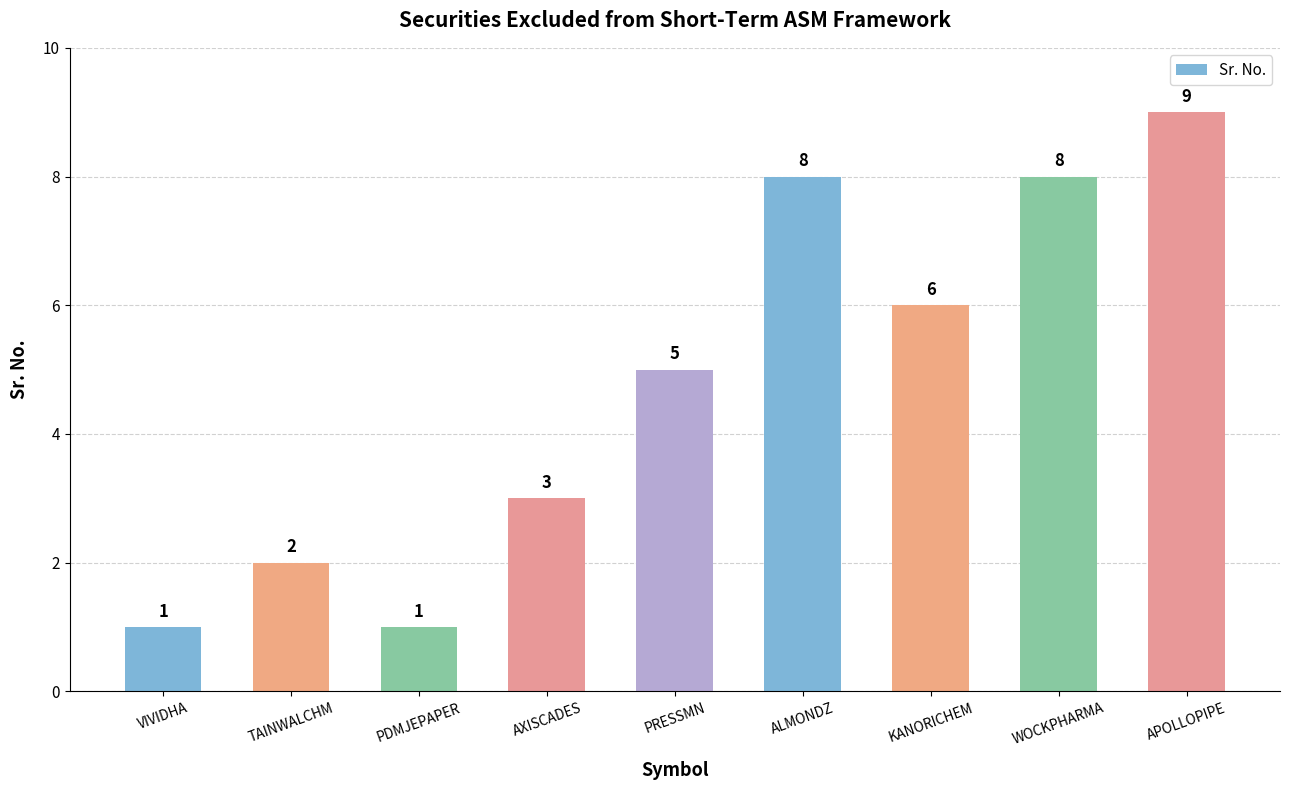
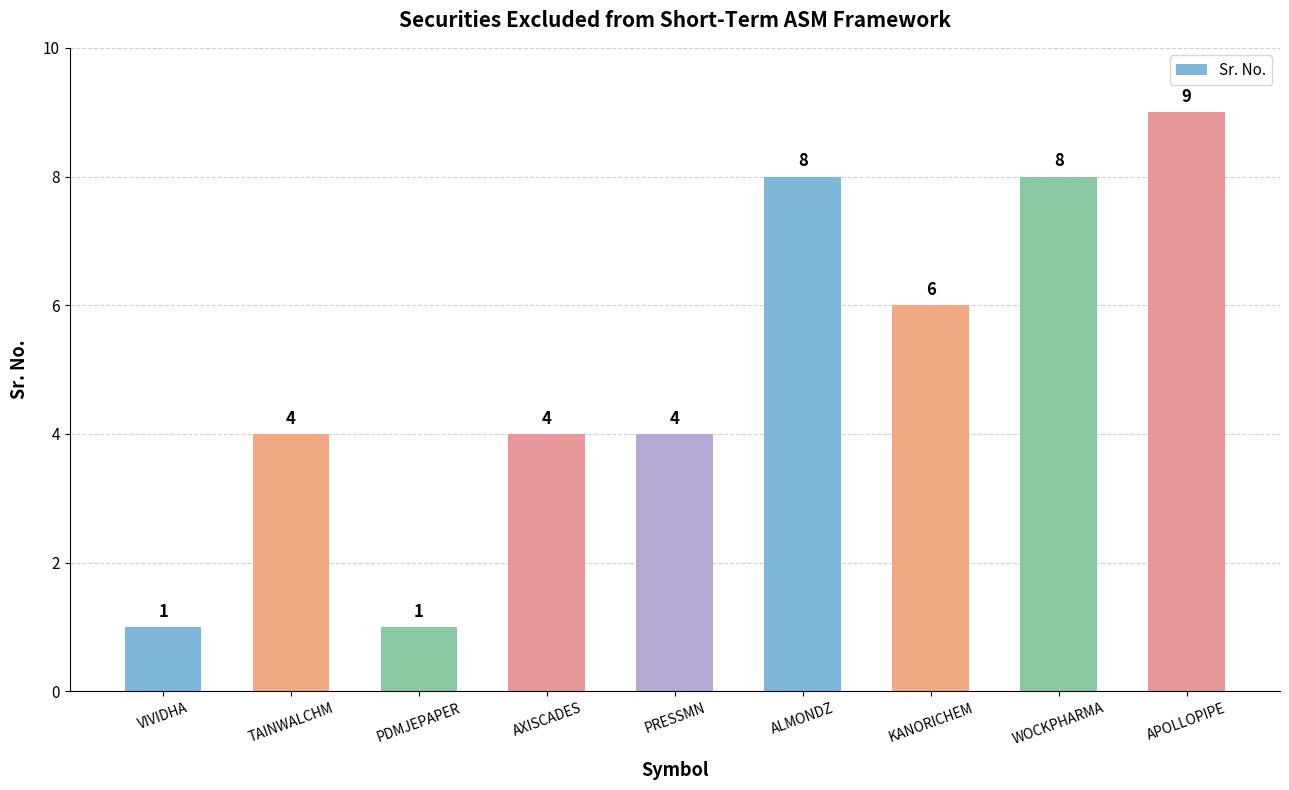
TAINWALCHM: 2 -> 4
AXISCADES: 3 -> 4
PRESSMN: 5 -> 4
